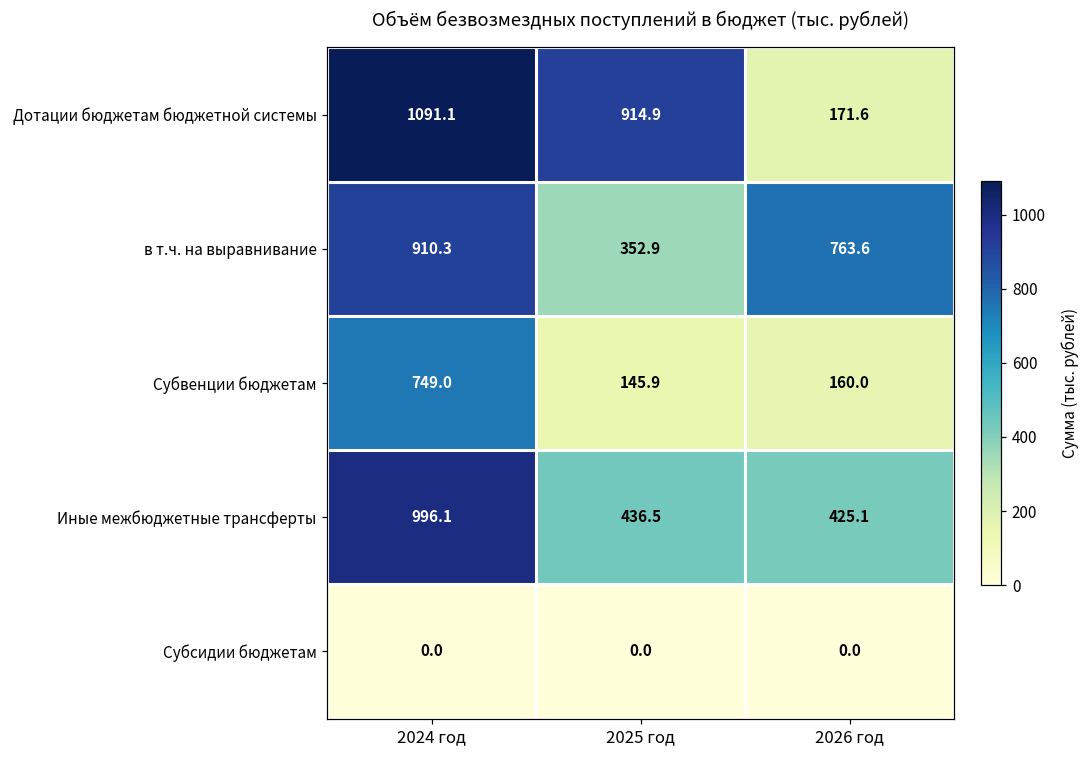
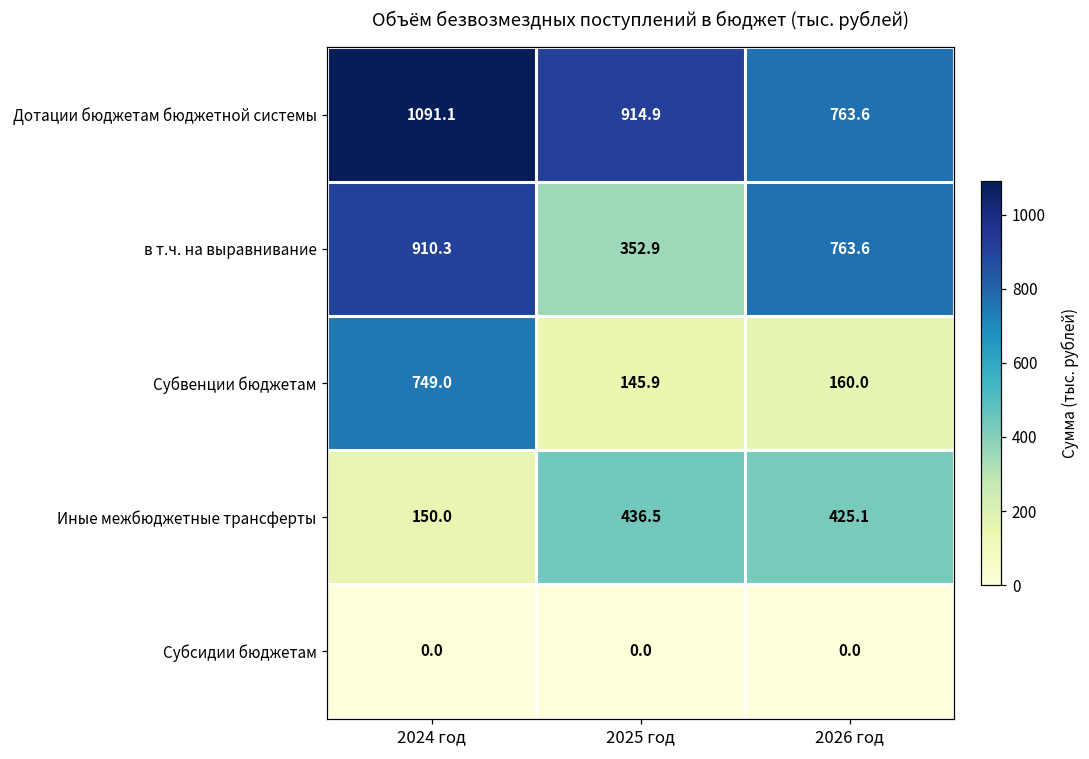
Дотации бюджетам бюджетной системы, 2026 год: 171.6 -> 763.6
Иные межбюджетные трансферты, 2024 год: 996.1 -> 150.0
